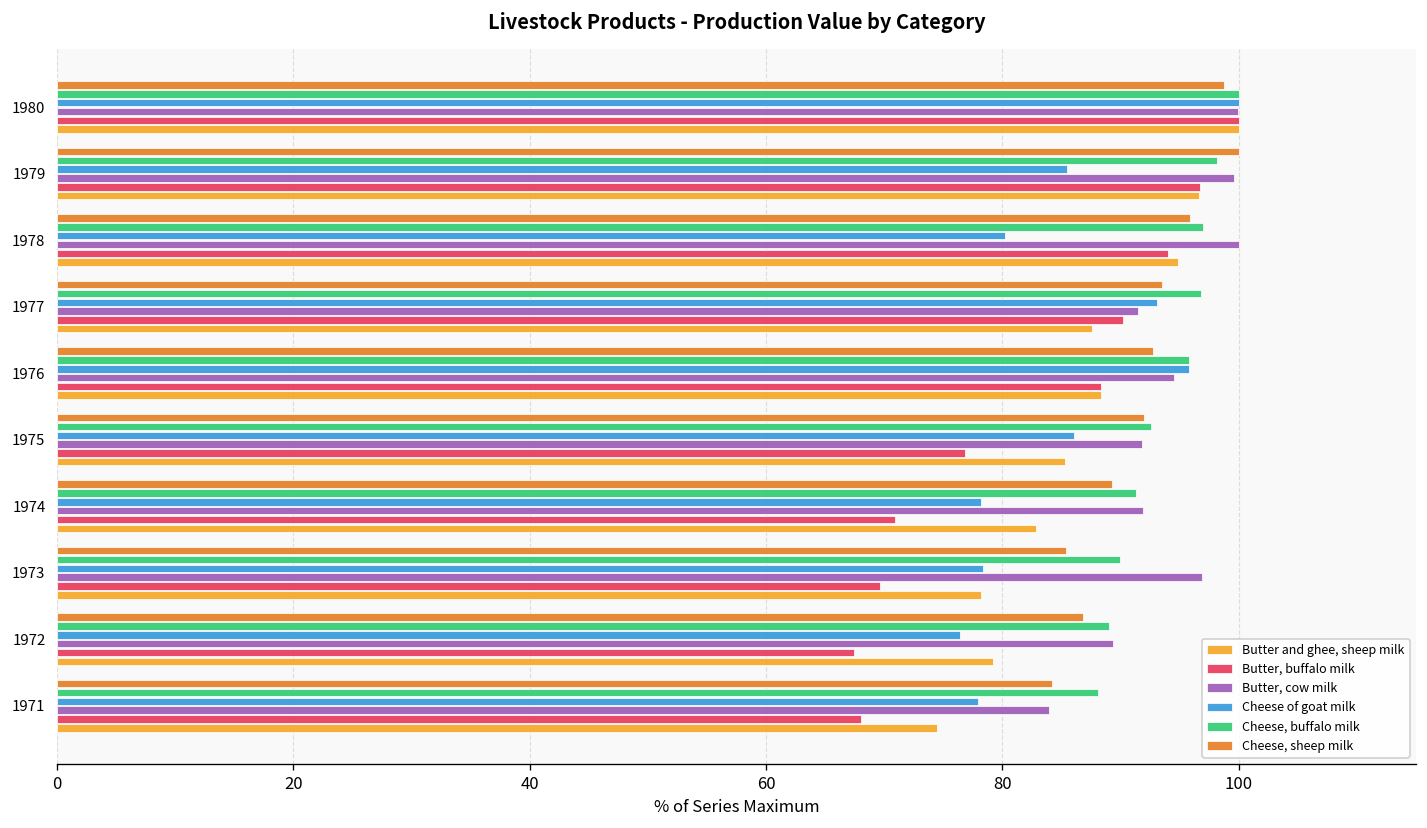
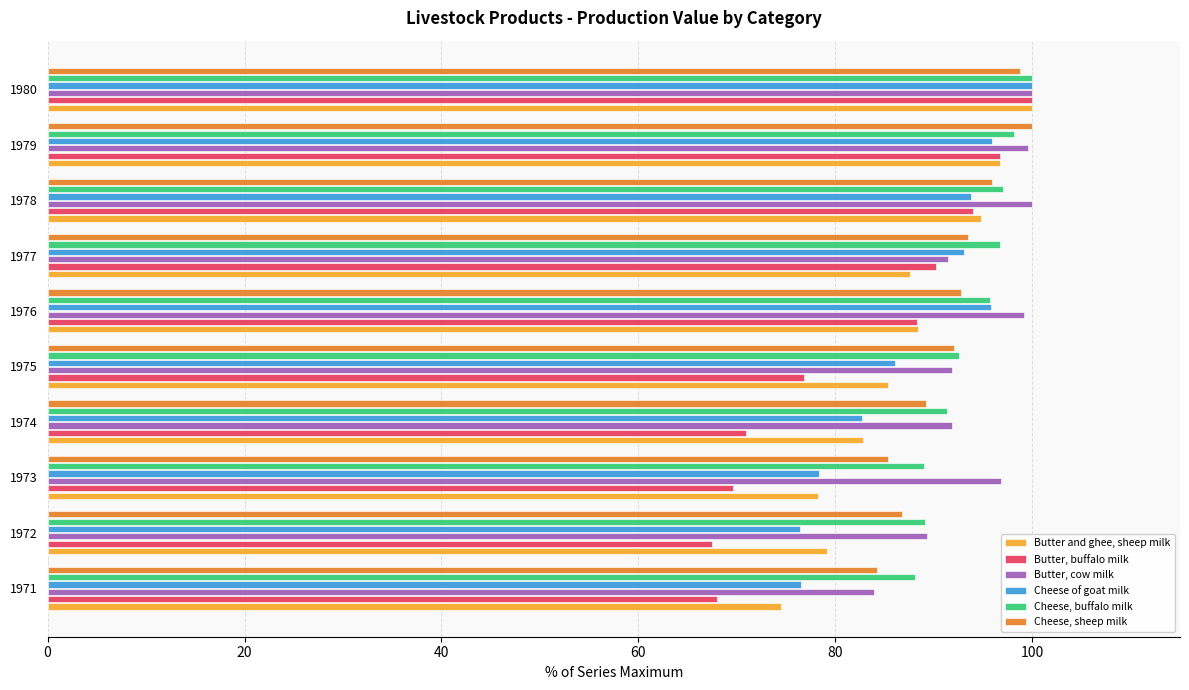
Cheese of goat milk, 1979: 85 -> 96
Cheese of goat milk, 1978: 80 -> 94
Butter, cow milk, 1976: 94 -> 99
Cheese of goat milk, 1974: 78 -> 83
Cheese, buffalo milk, 1973: 90 -> 89
Cheese of goat milk, 1971: 78 -> 77
